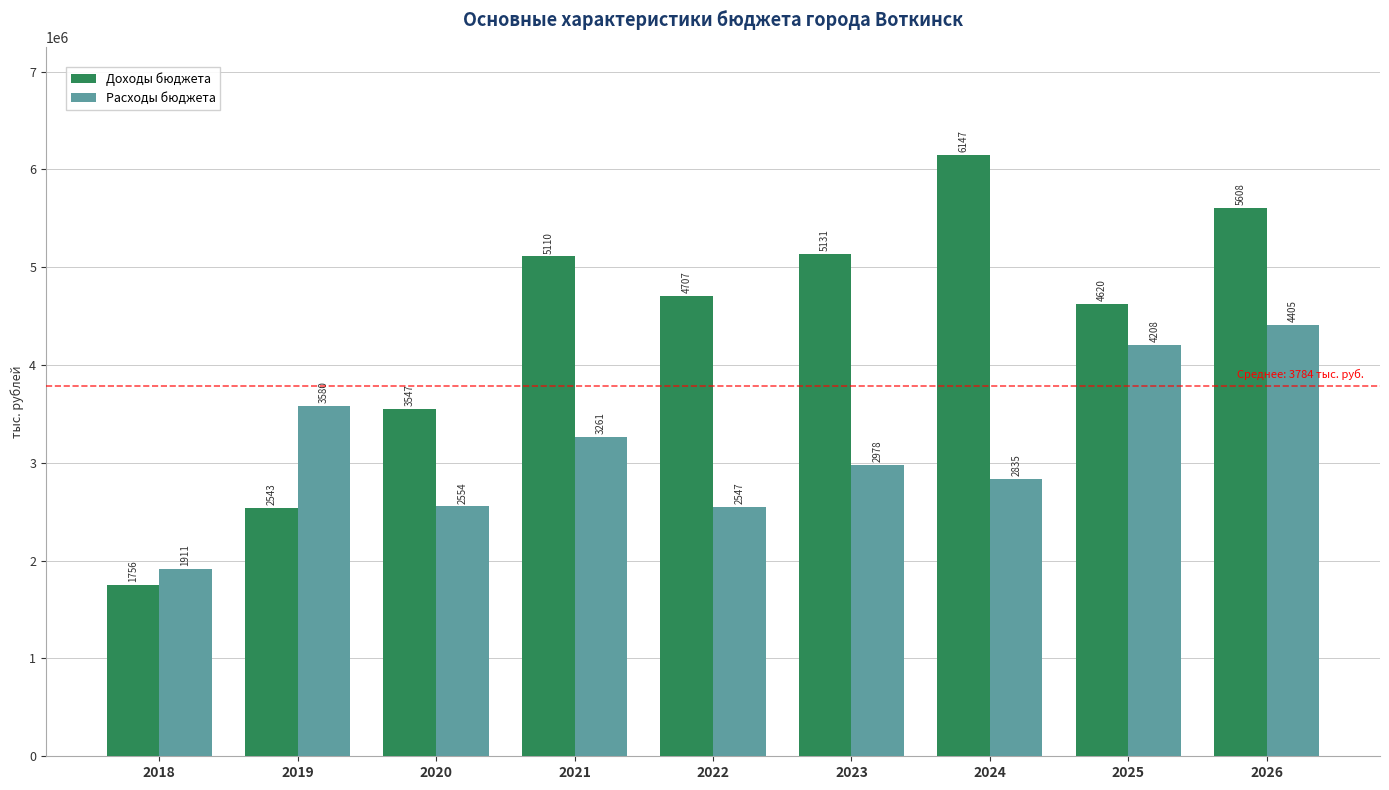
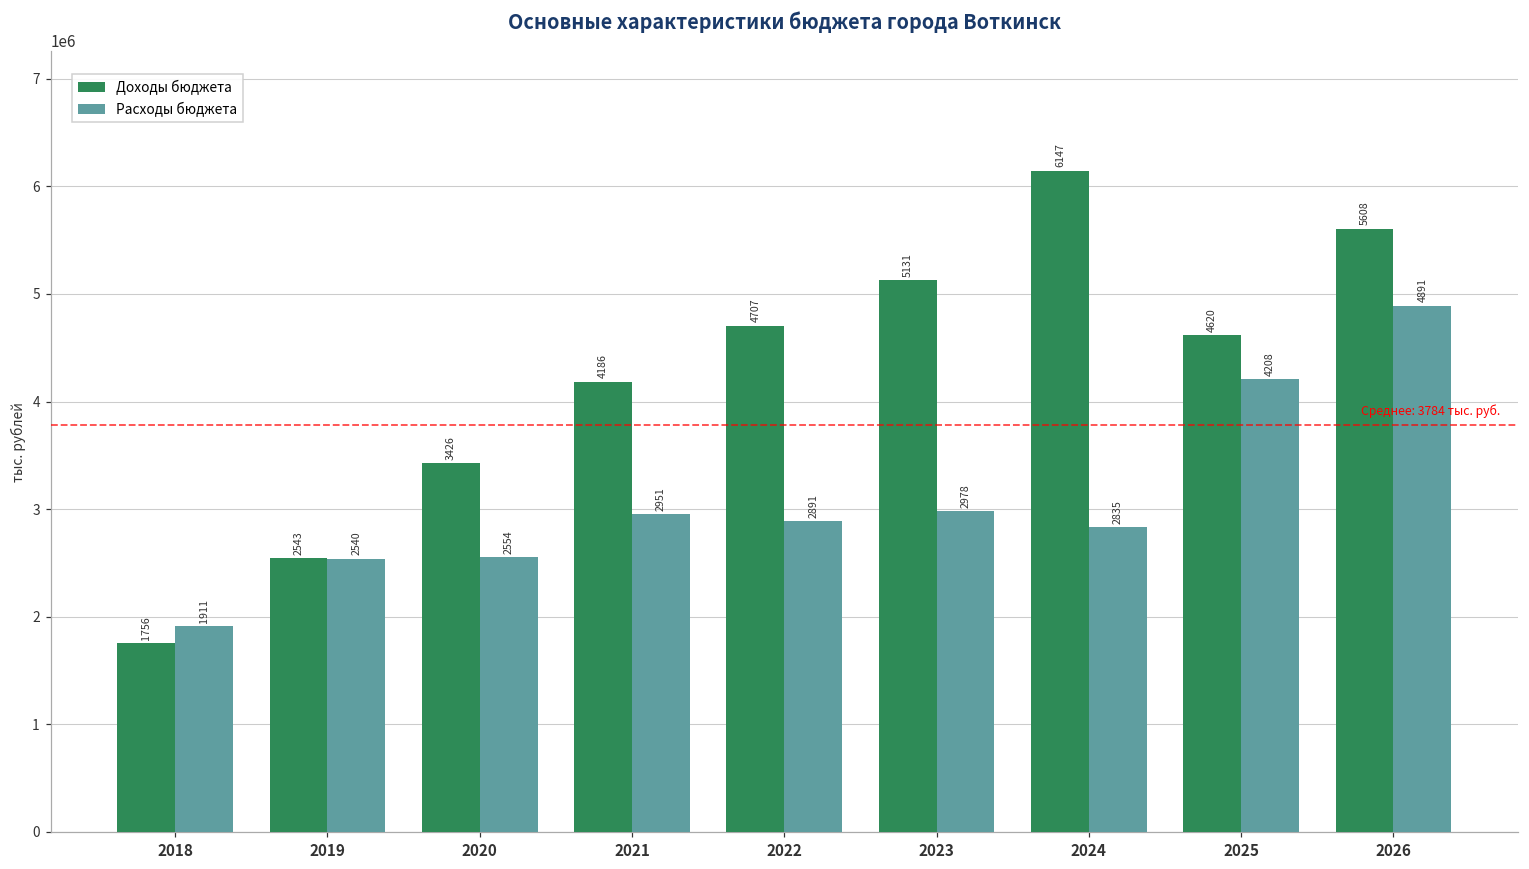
Расходы бюджета, 2019: 3580 -> 2540
Доходы бюджета, 2020: 3547 -> 3426
Доходы бюджета, 2021: 5110 -> 4186
Расходы бюджета, 2021: 3261 -> 2951
Расходы бюджета, 2022: 2547 -> 2891
Расходы бюджета, 2026: 4405 -> 4891
